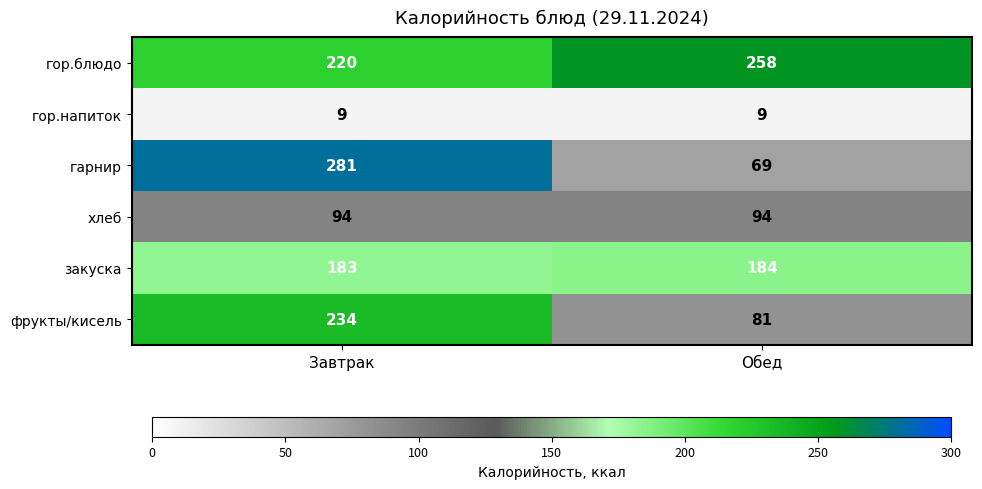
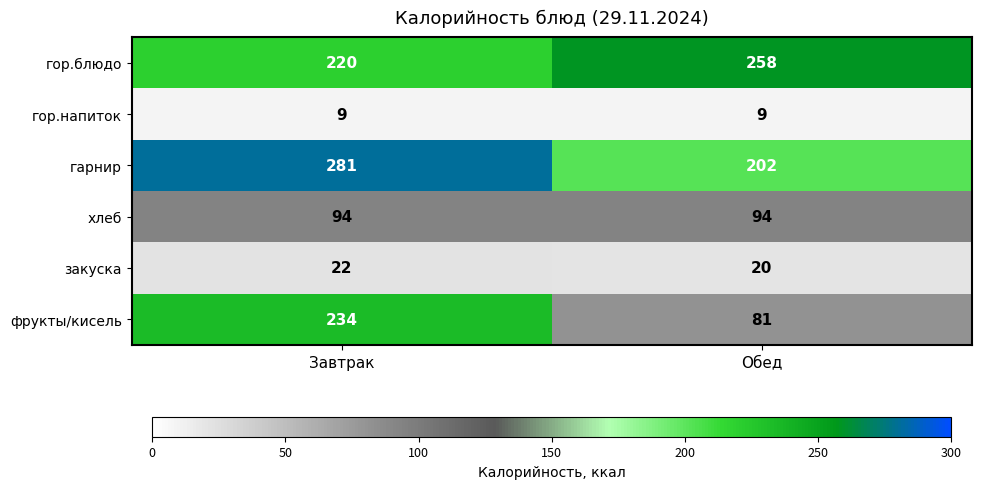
гарнир, Обед: 69 -> 202
закуска, Завтрак: 183 -> 22
закуска, Обед: 184 -> 20
